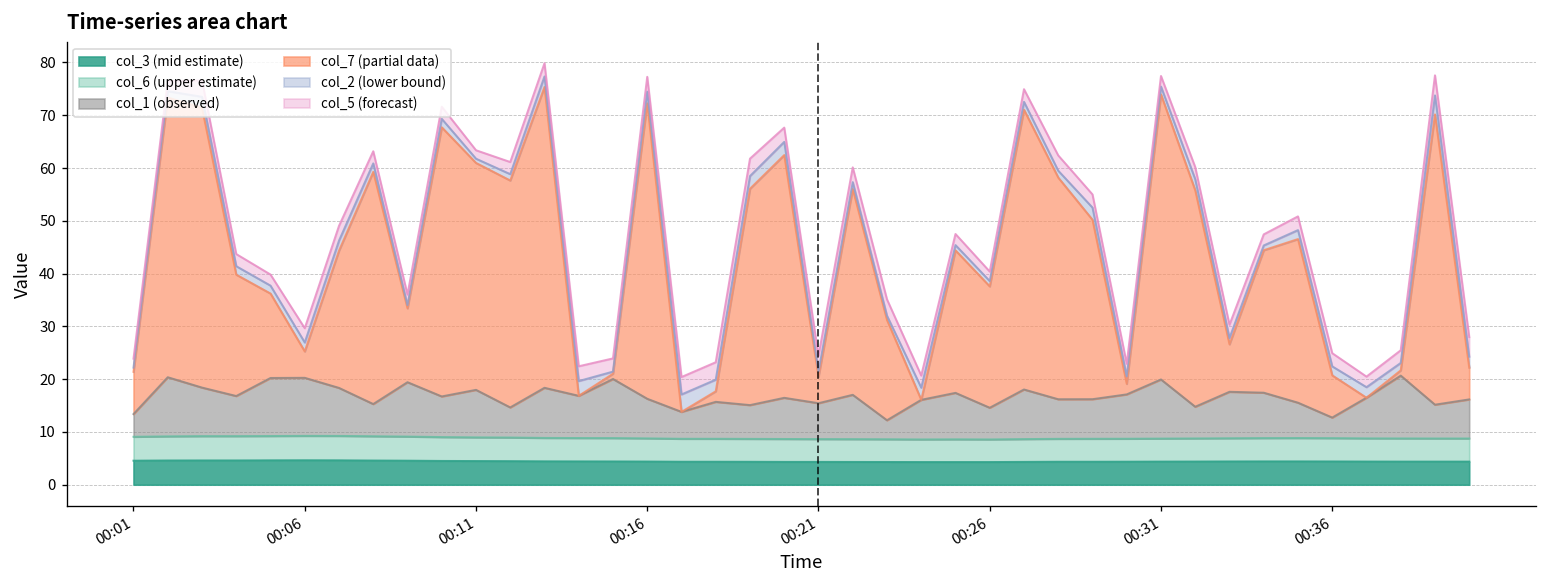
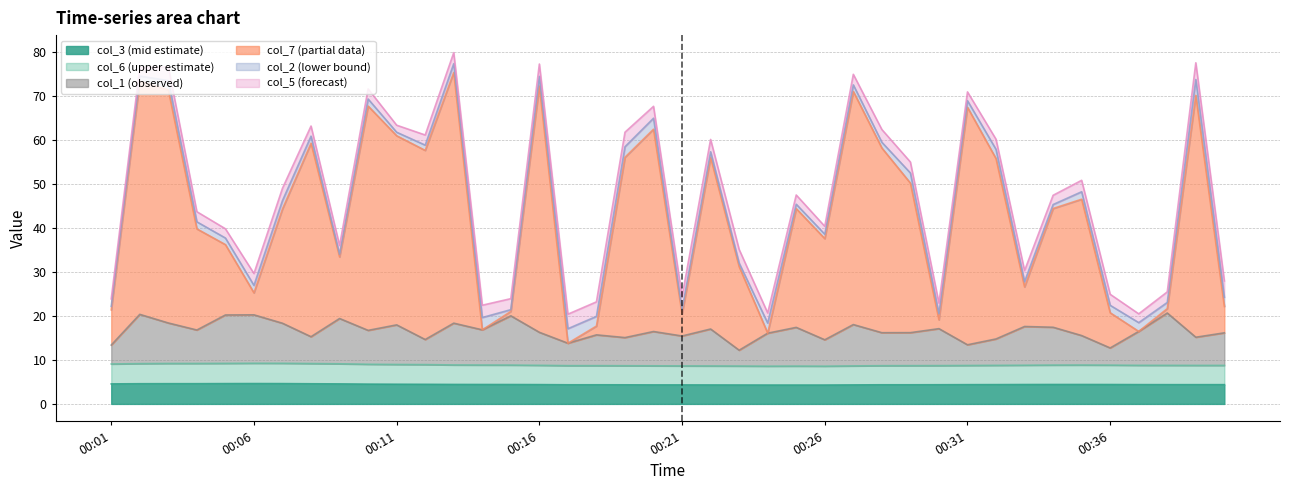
col_1 (observed), 00:31: 11 -> 5
